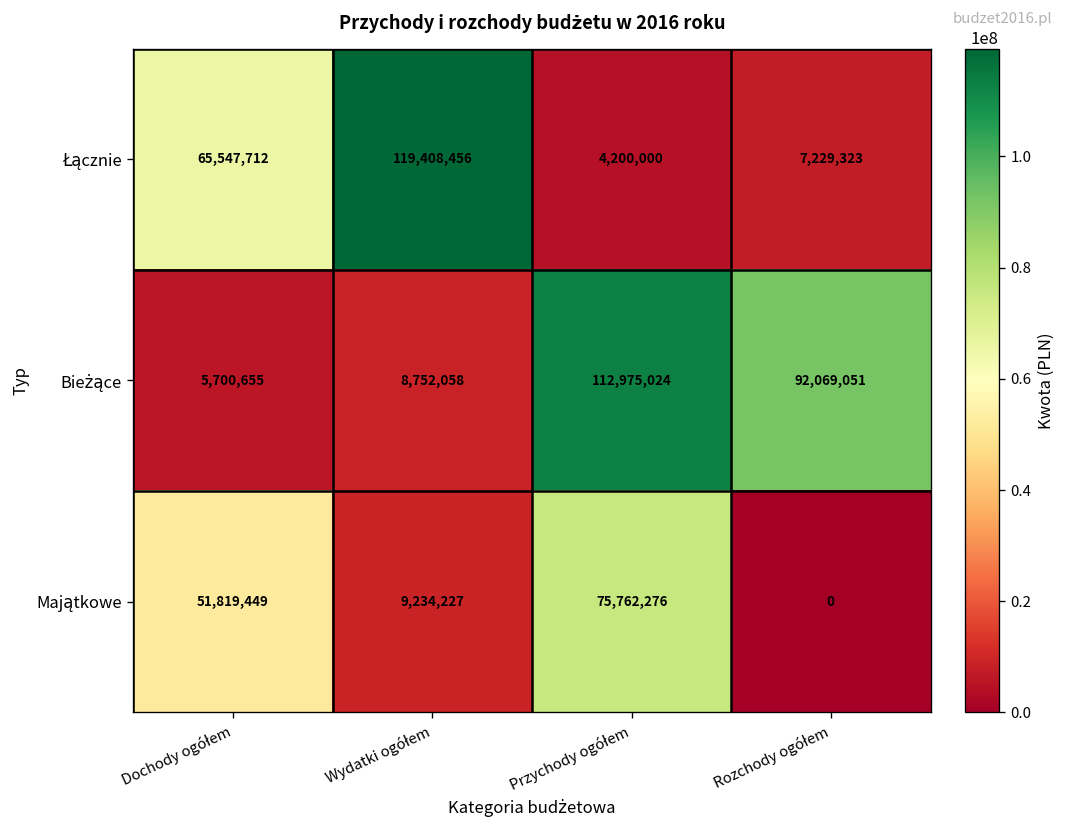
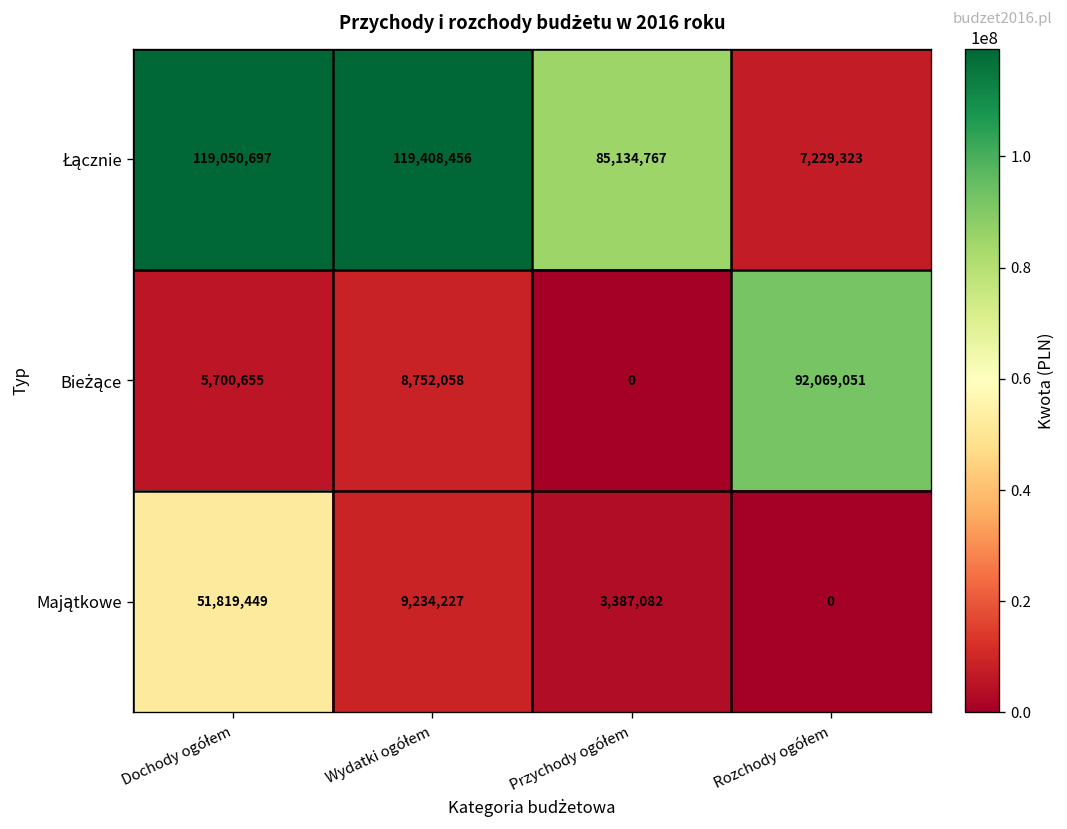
Łącznie, Dochody ogółem: 65,547,712 -> 119,050,697
Łącznie, Przychody ogółem: 4,200,000 -> 85,134,767
Bieżące, Przychody ogółem: 112,975,024 -> 0
Majątkowe, Przychody ogółem: 75,762,276 -> 3,387,082
